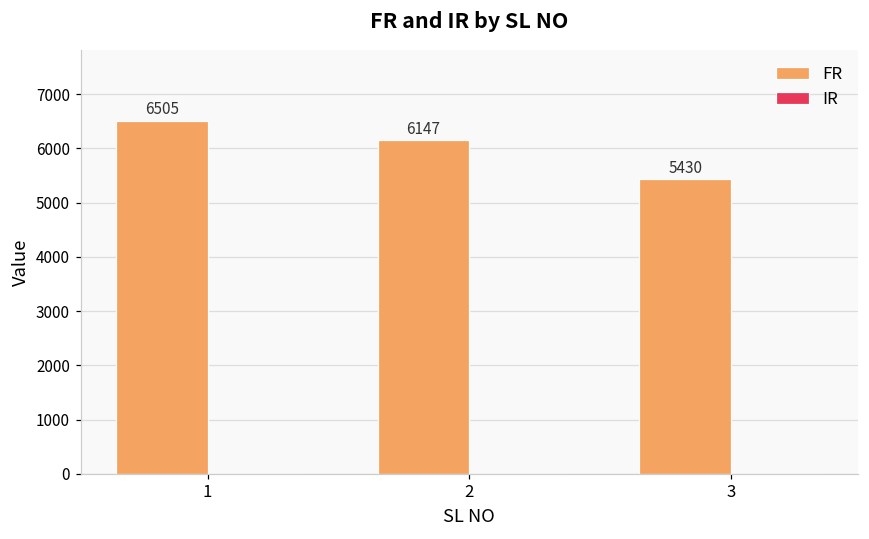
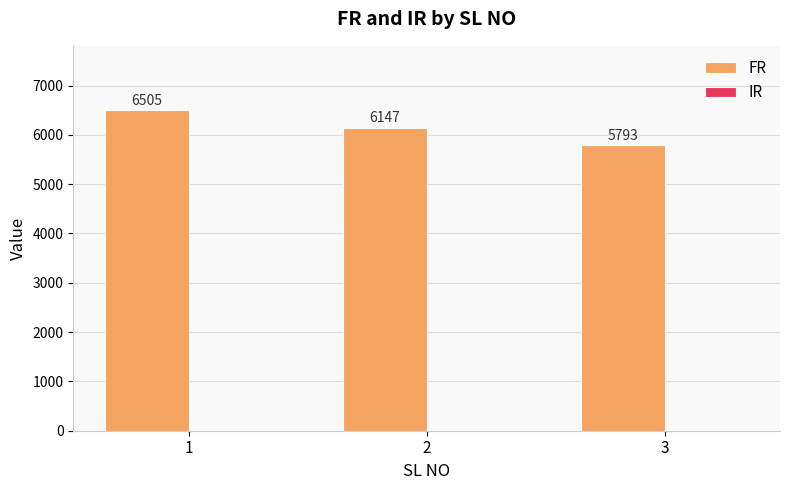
FR, 3: 5430 -> 5793
